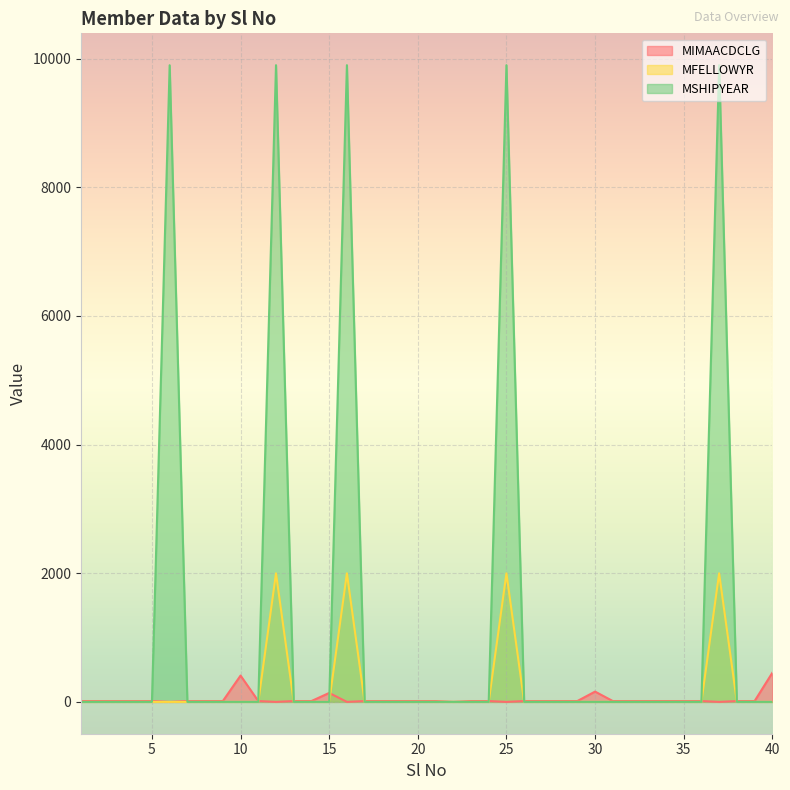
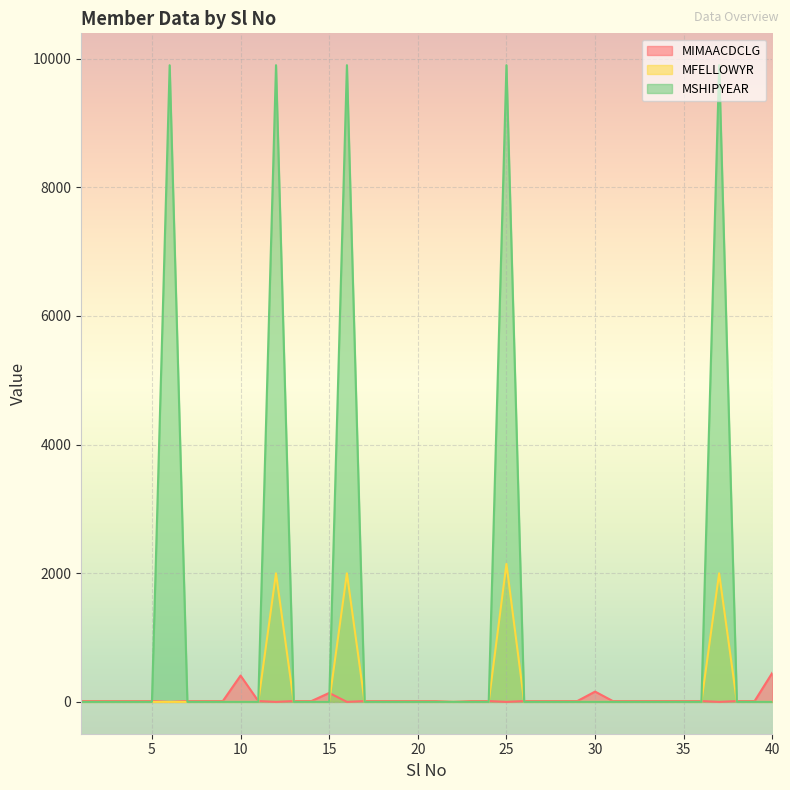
MFELLOWYR, 25: 2000 -> 2100
